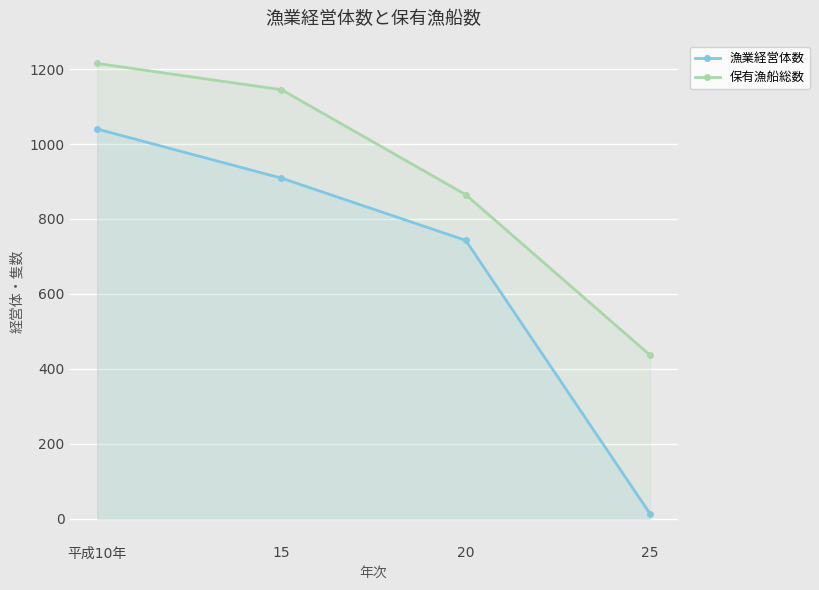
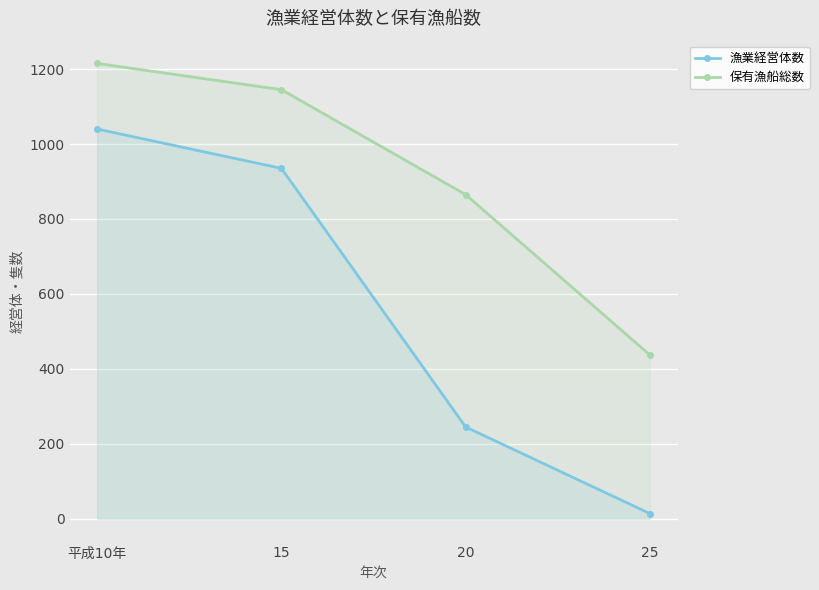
漁業経営体数, 15: 910 -> 940
漁業経営体数, 20: 740 -> 250
